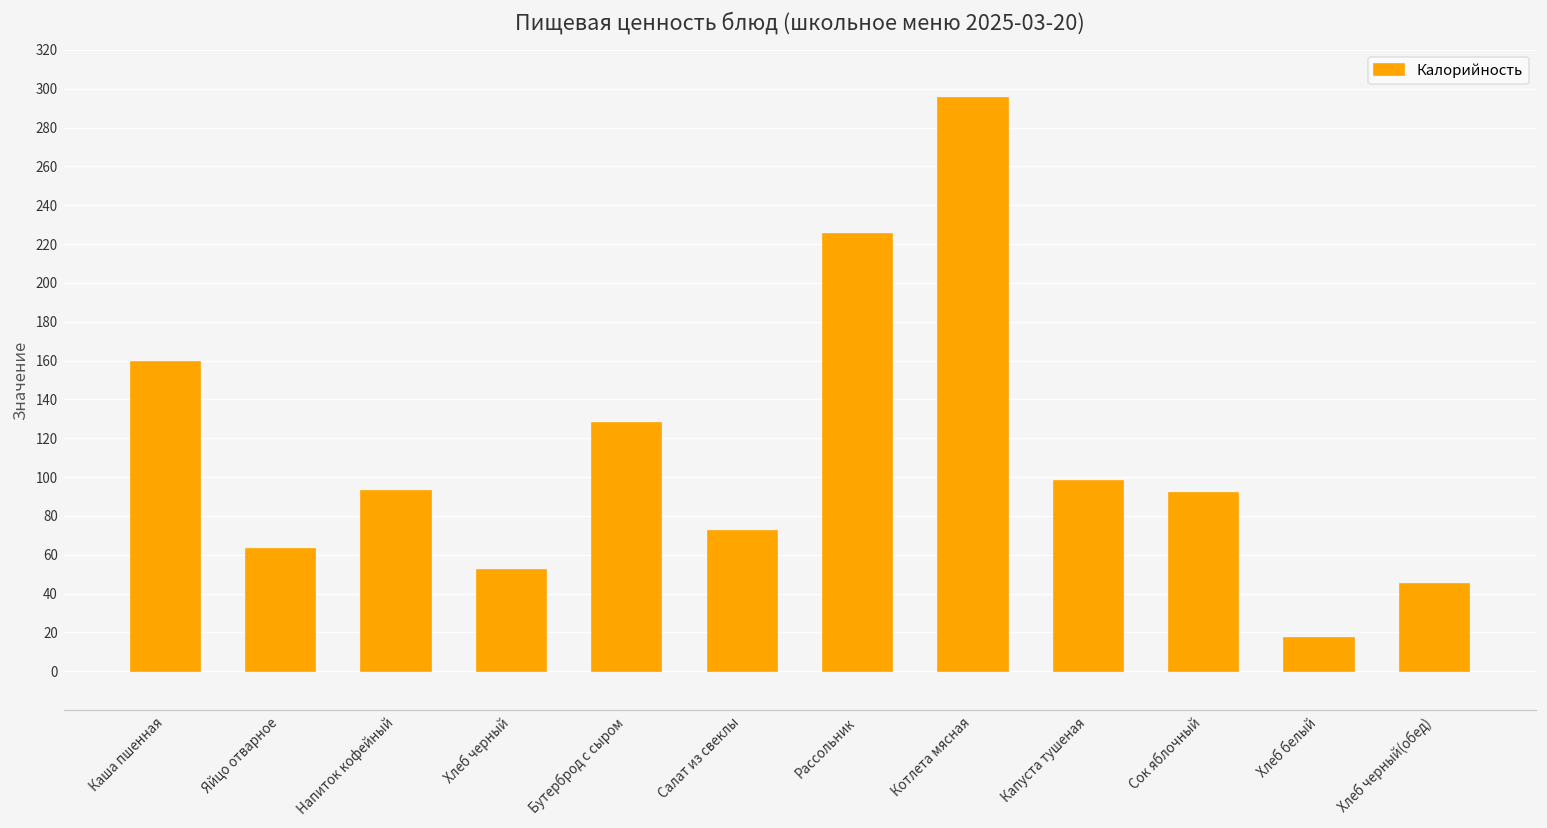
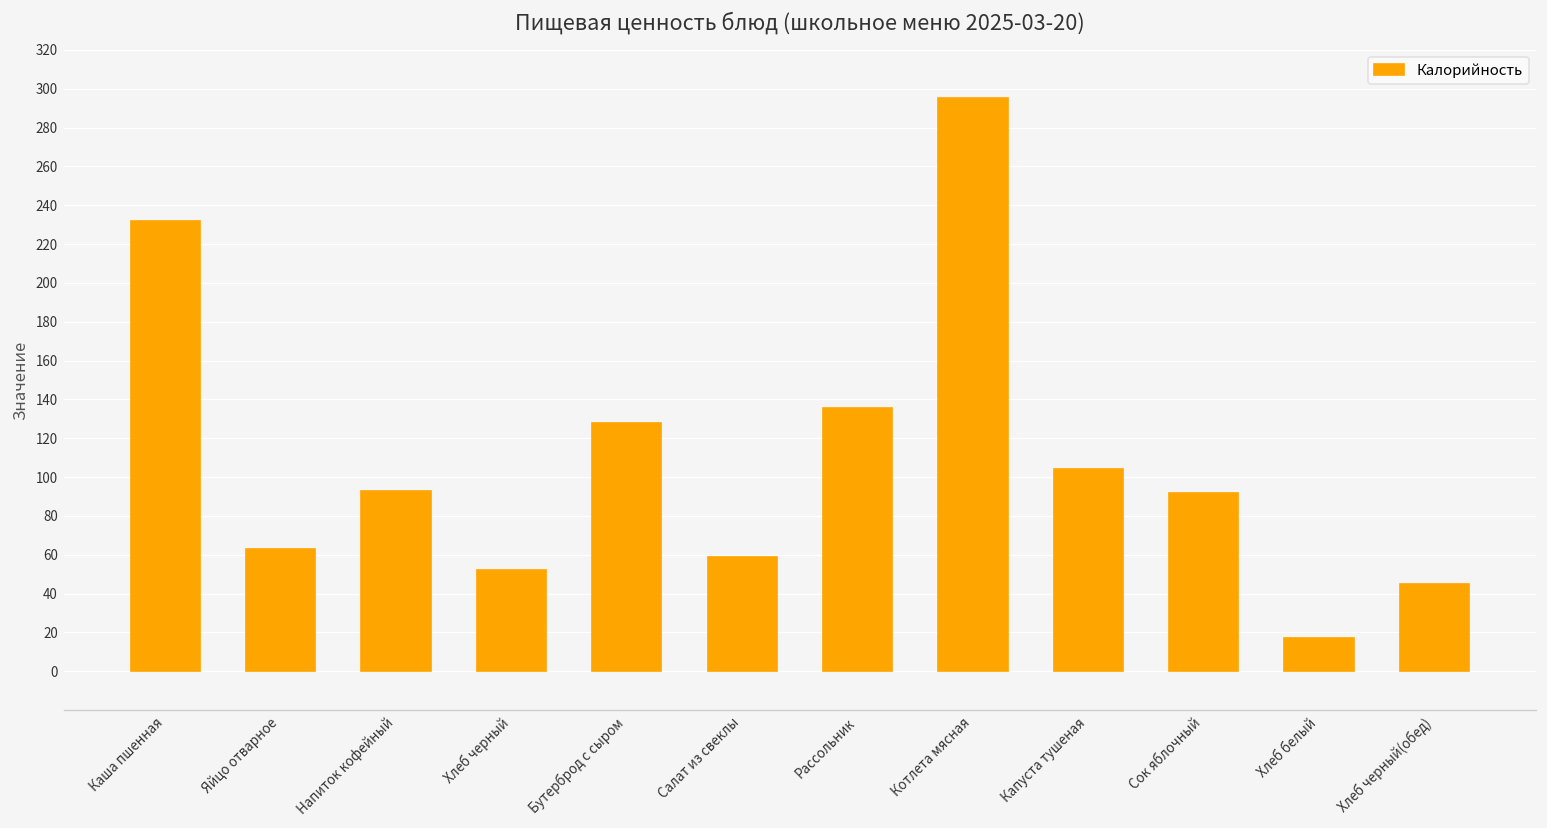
Каша пшенная: 159 -> 232
Салат из свеклы: 72 -> 59
Рассольник: 225 -> 136
Капуста тушеная: 98 -> 104
